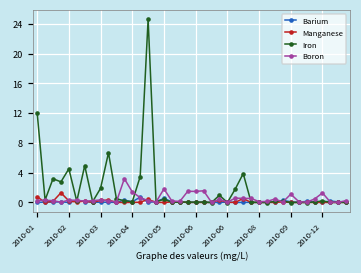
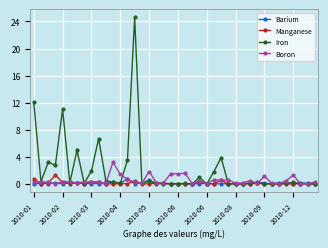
Iron, 2010-02: 5 -> 11
